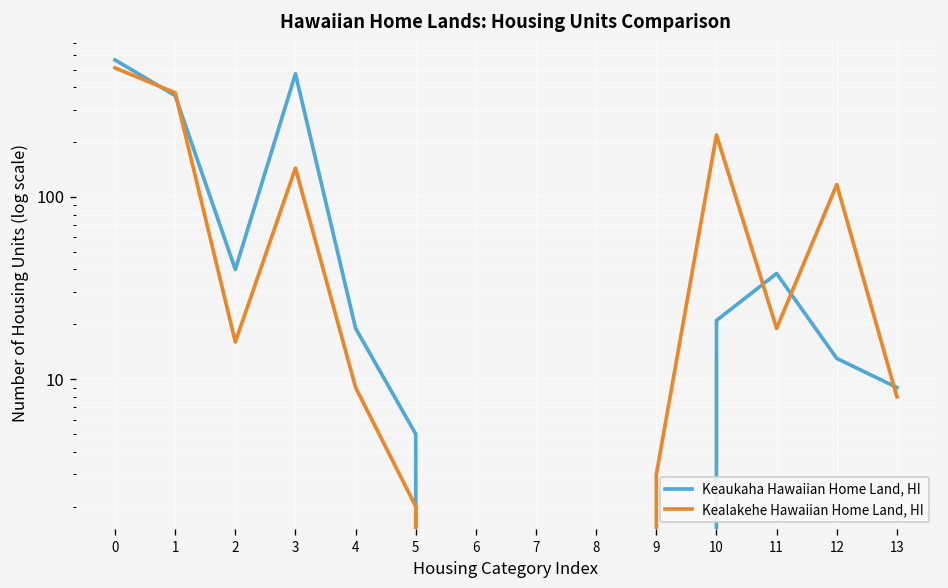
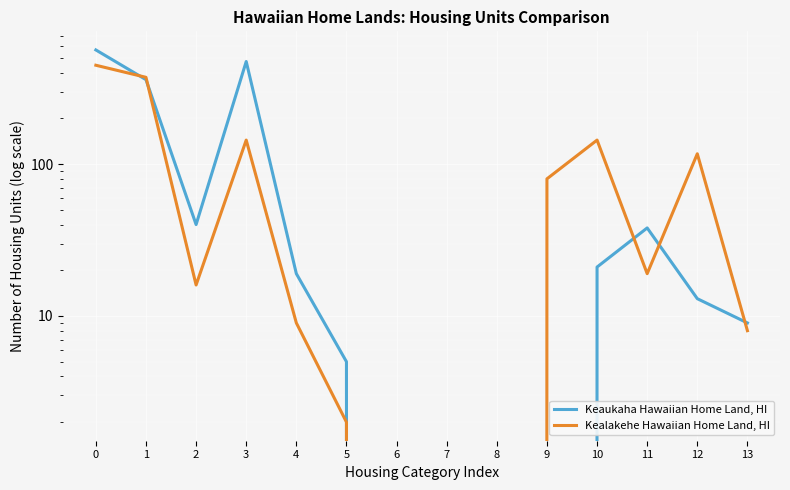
Kealakehe Hawaiian Home Land, HI, 0: 510 -> 450
Kealakehe Hawaiian Home Land, HI, 9: 3 -> 80
Kealakehe Hawaiian Home Land, HI, 10: 220 -> 140
